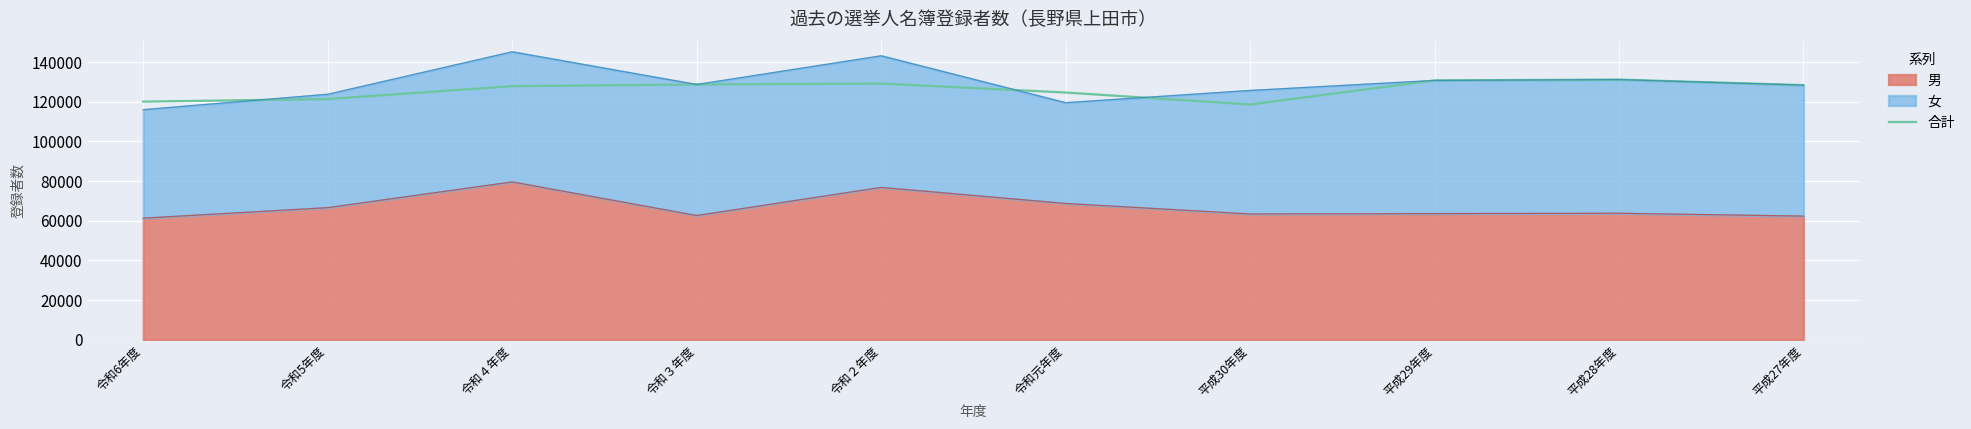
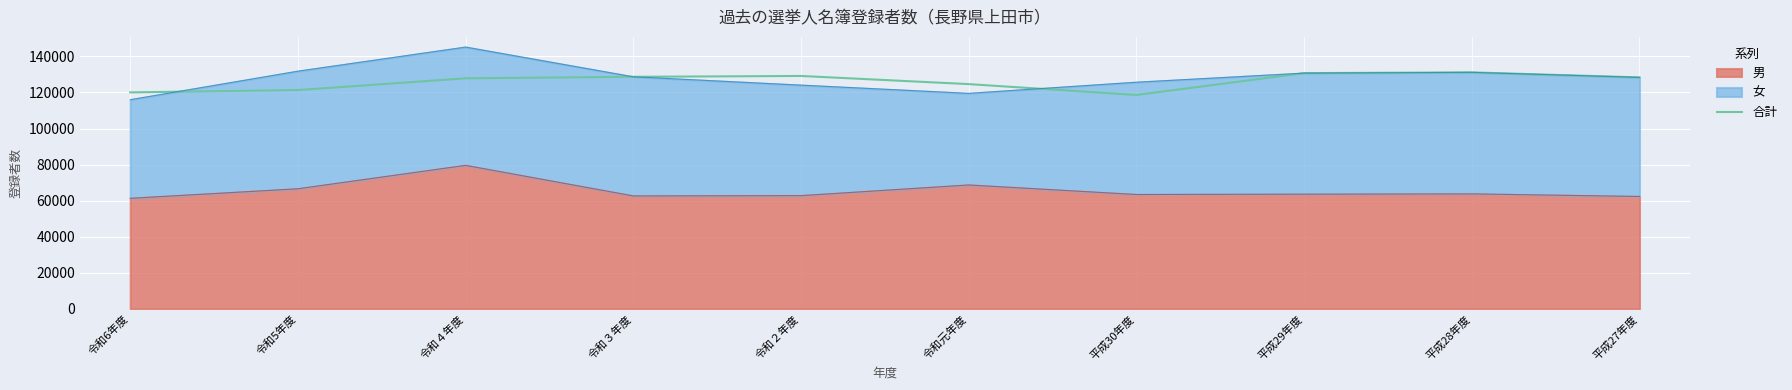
女, 令和5年度: 57000 -> 65000
男, 令和２年度: 77000 -> 63000
女, 令和２年度: 66000 -> 61000
